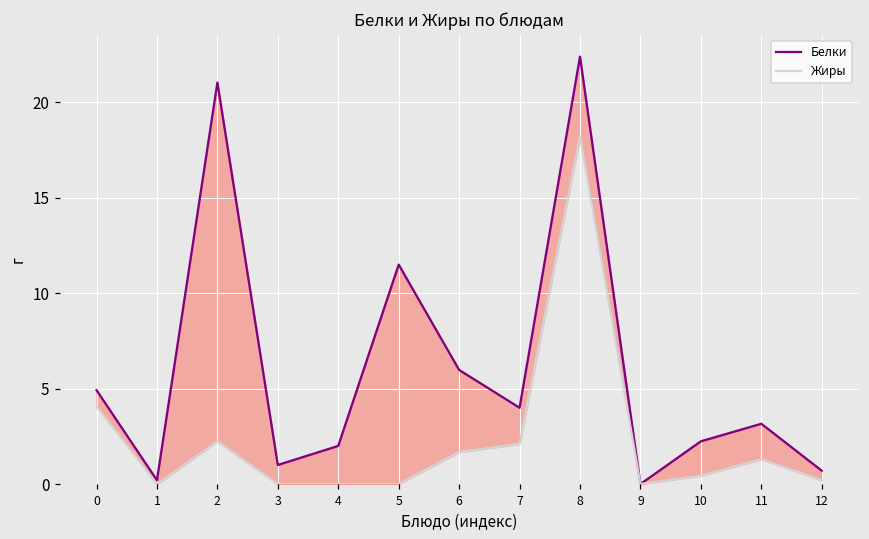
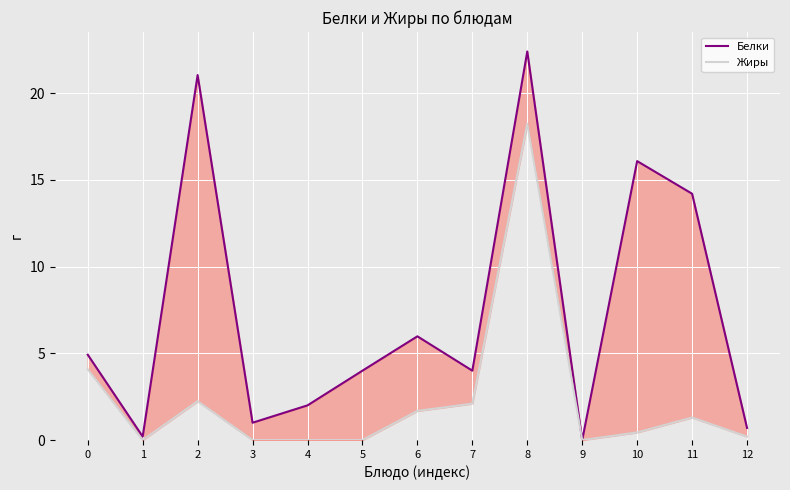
Белки, 5: 11.5 -> 4.0
Белки, 10: 2.2 -> 16.1
Белки, 11: 3.2 -> 14.2
